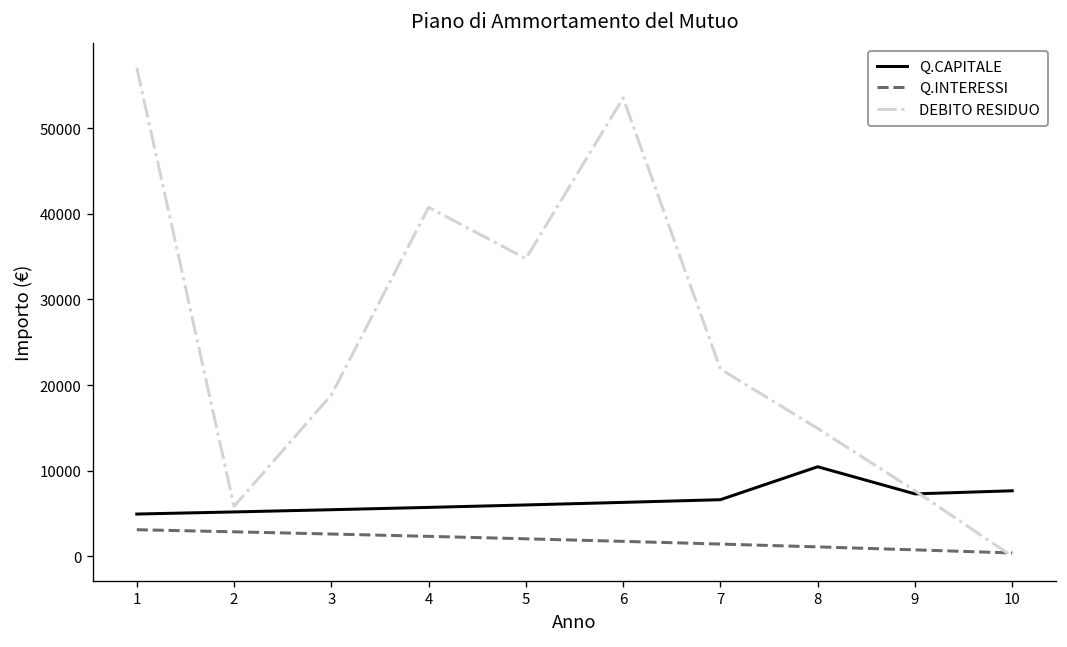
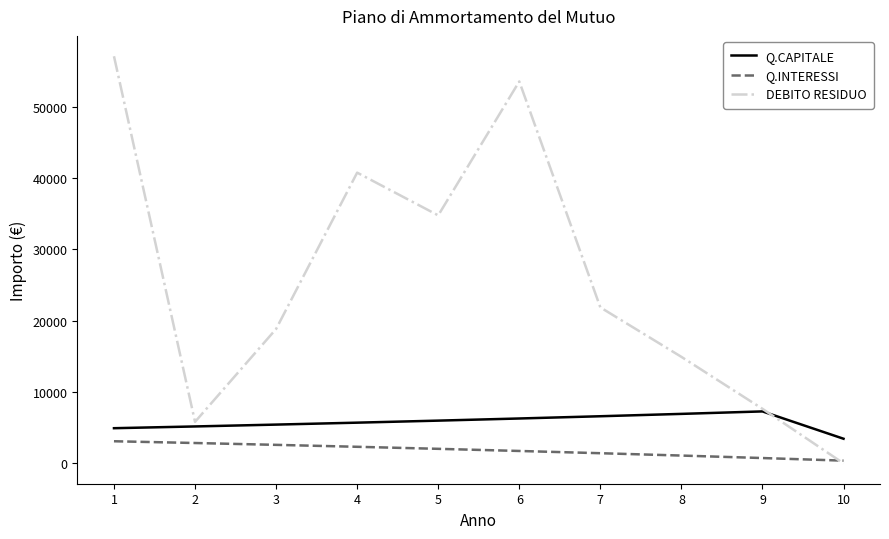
Q.CAPITALE, 8: 10000 -> 7000
Q.CAPITALE, 10: 8000 -> 3000
